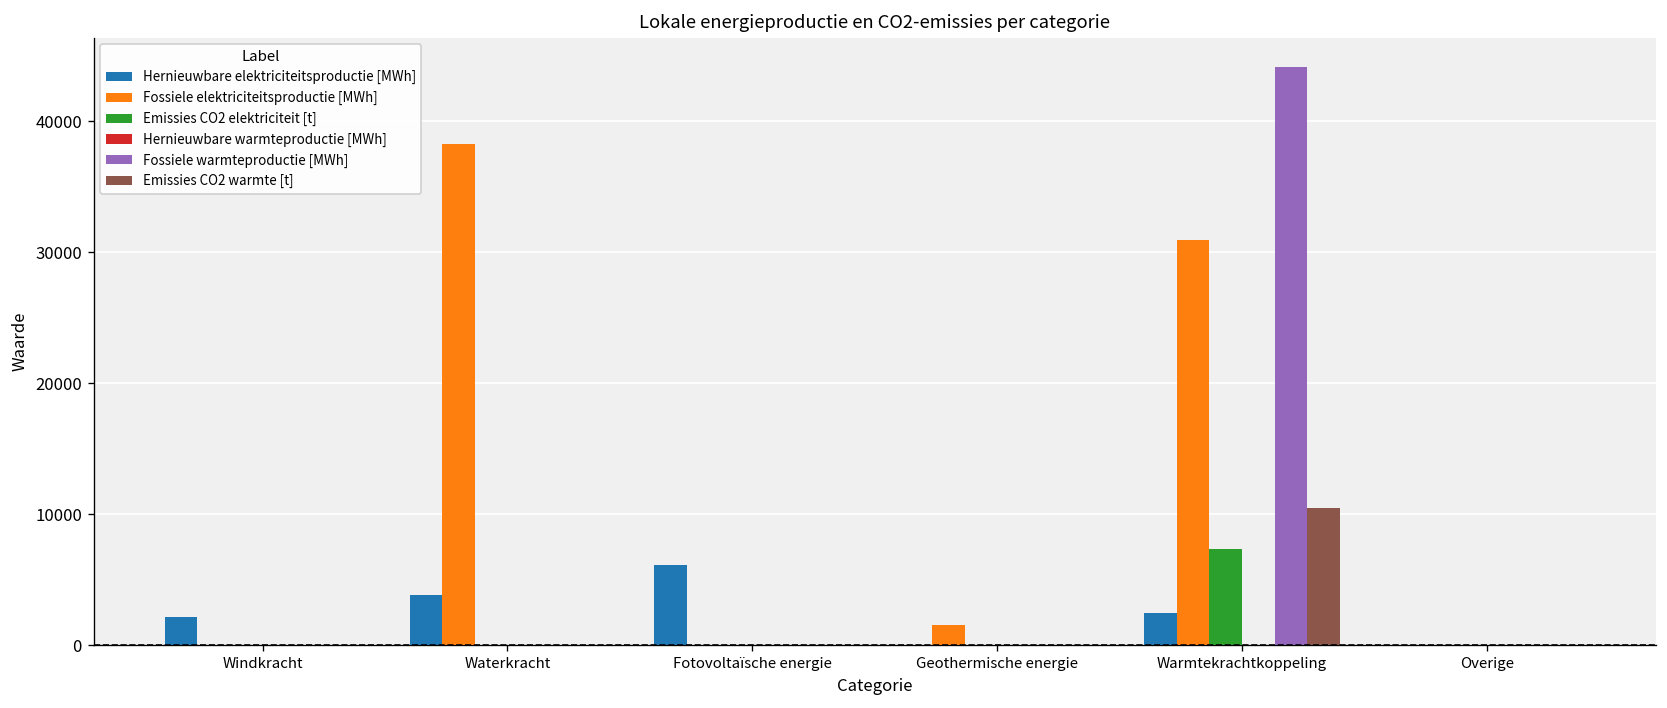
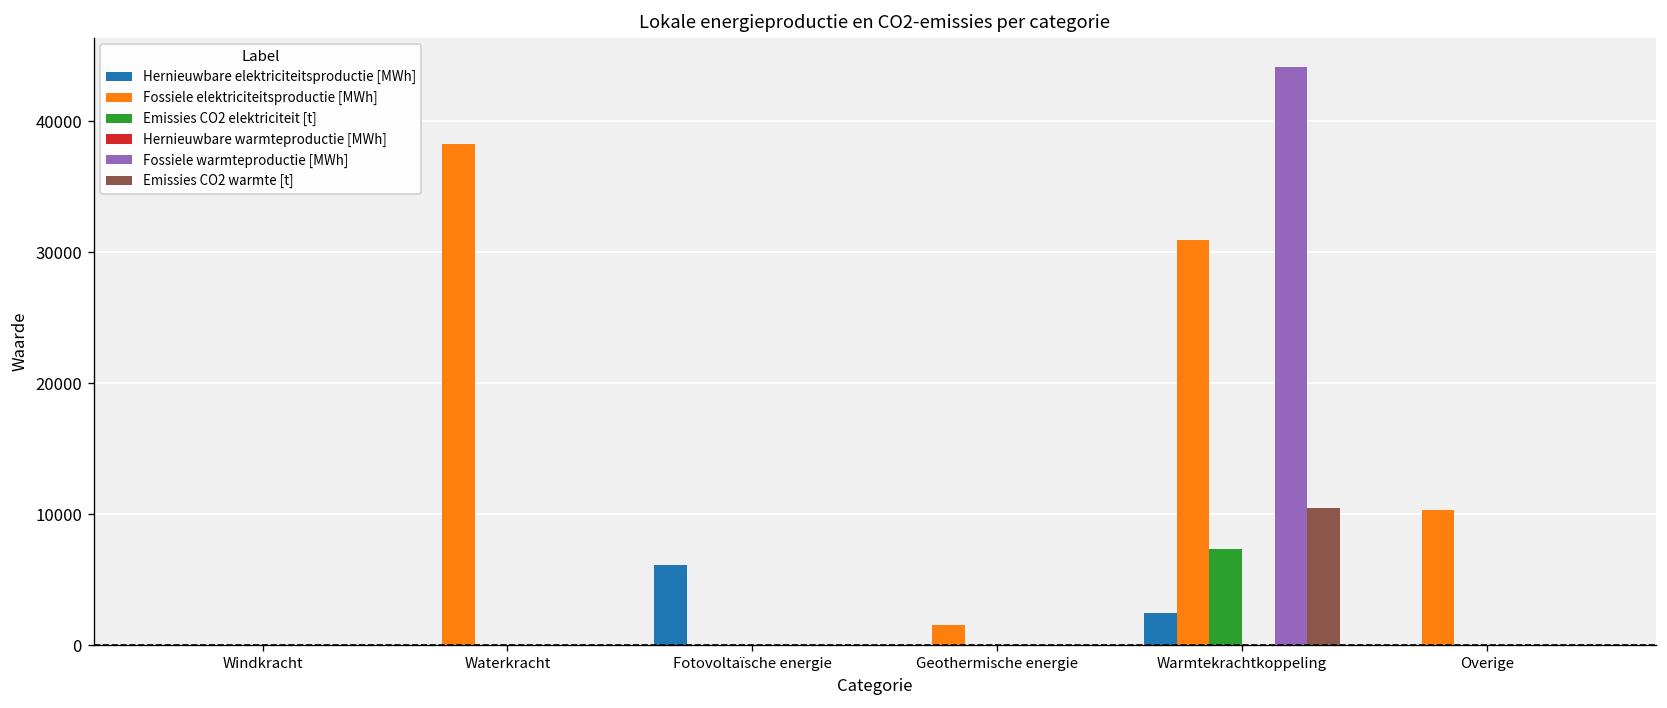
Hernieuwbare elektriciteitsproductie [MWh], Windkracht: 2200 -> 0
Hernieuwbare elektriciteitsproductie [MWh], Waterkracht: 3900 -> 0
Fossiele elektriciteitsproductie [MWh], Overige: 0 -> 10400
